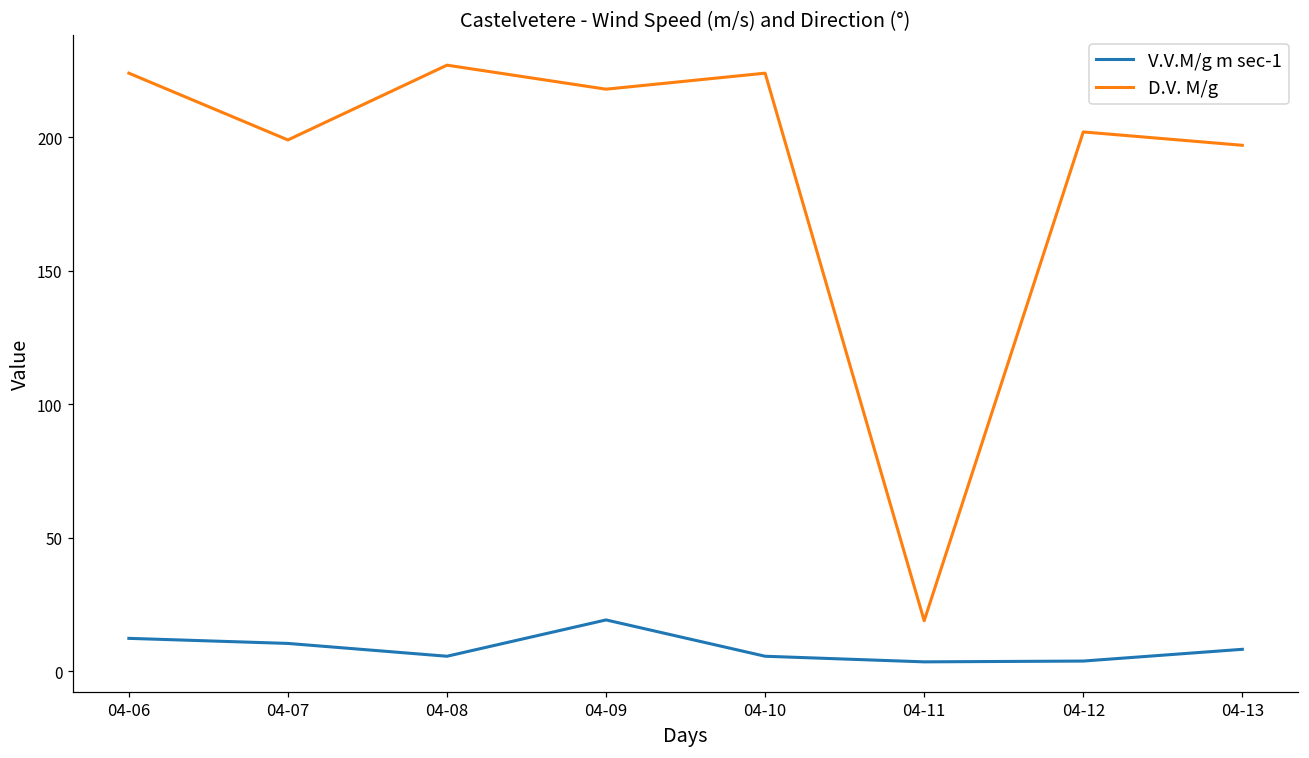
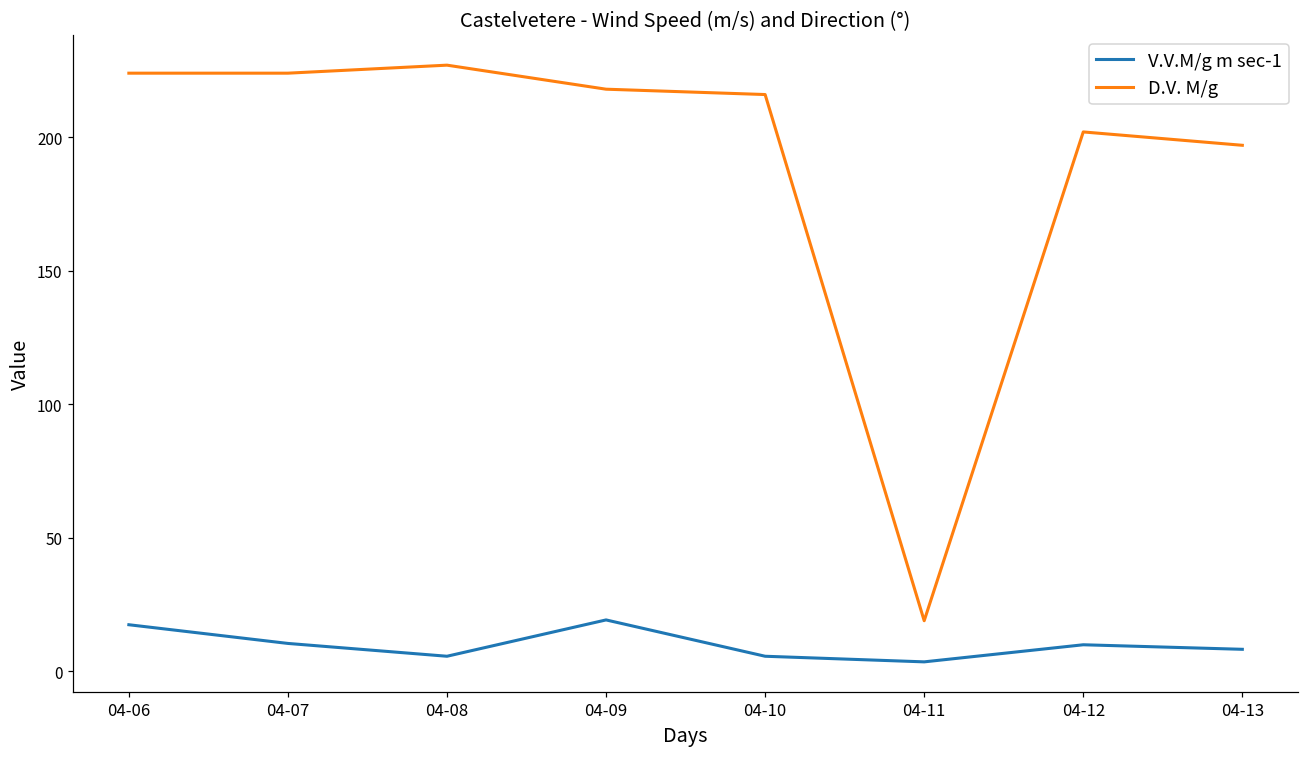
V.V.M/g m sec-1, 04-06: 12 -> 18
D.V. M/g, 04-07: 199 -> 224
D.V. M/g, 04-10: 224 -> 216
V.V.M/g m sec-1, 04-12: 4 -> 10
